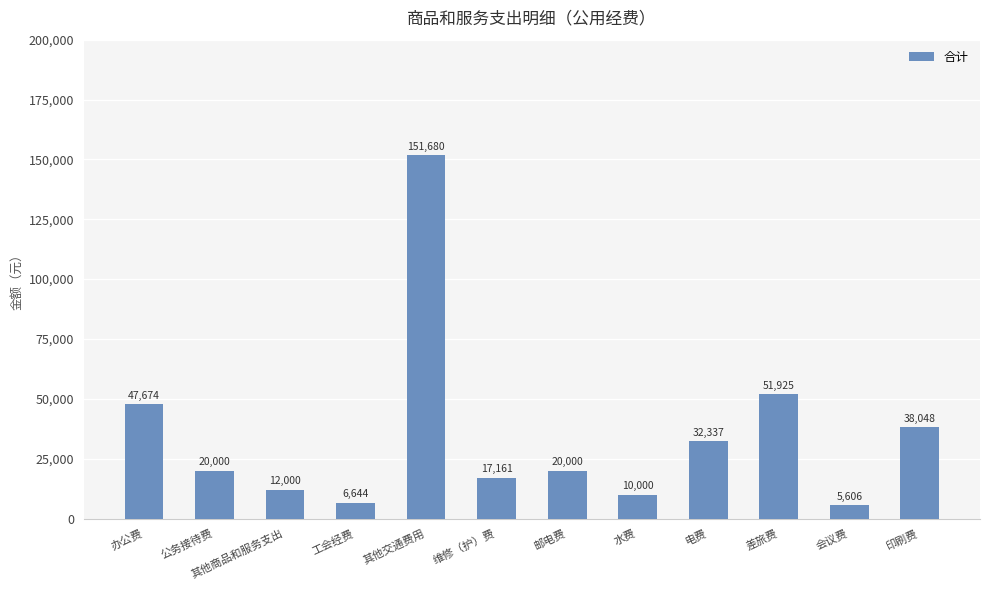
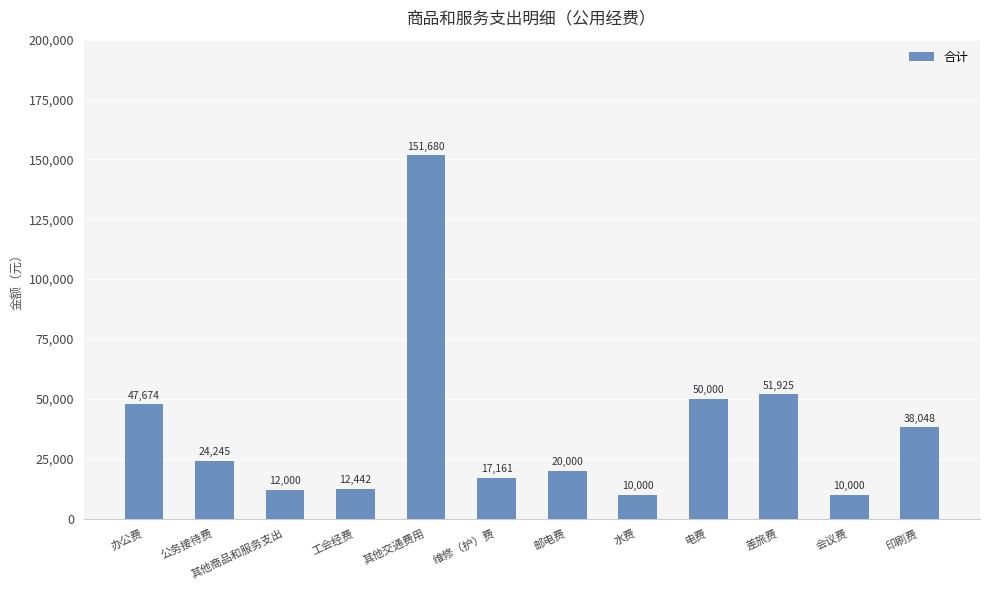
公务接待费: 20,000 -> 24,245
工会经费: 6,644 -> 12,442
电费: 32,337 -> 50,000
会议费: 5,606 -> 10,000
